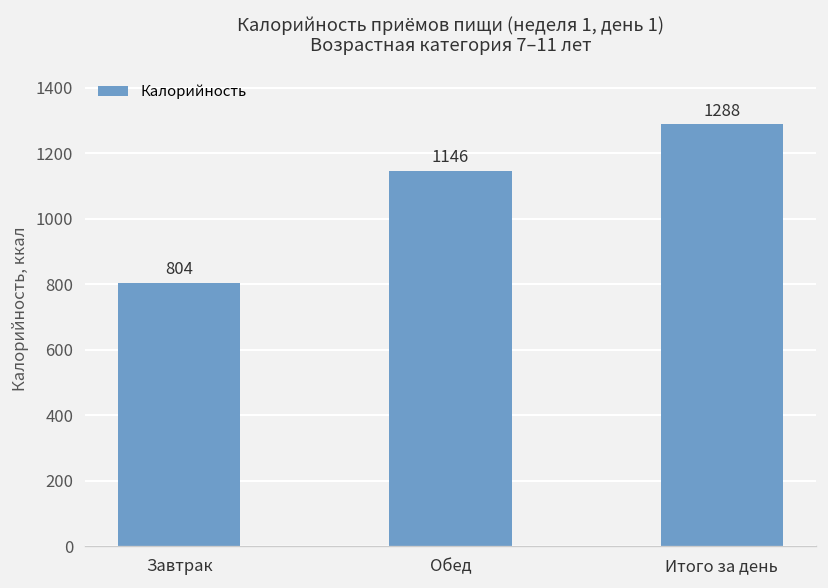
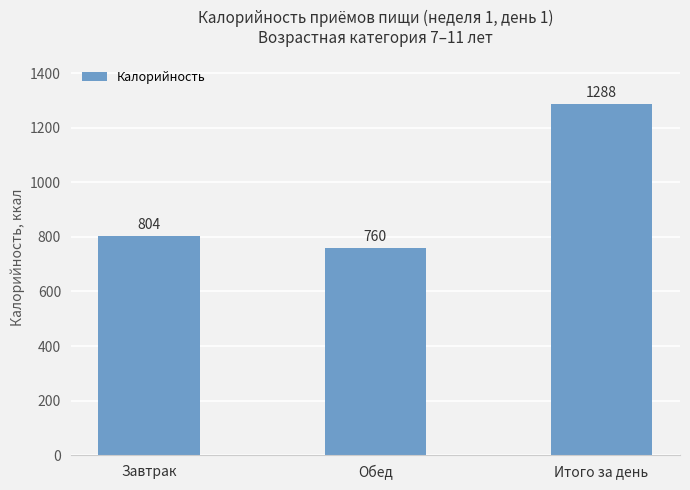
Обед: 1146 -> 760
